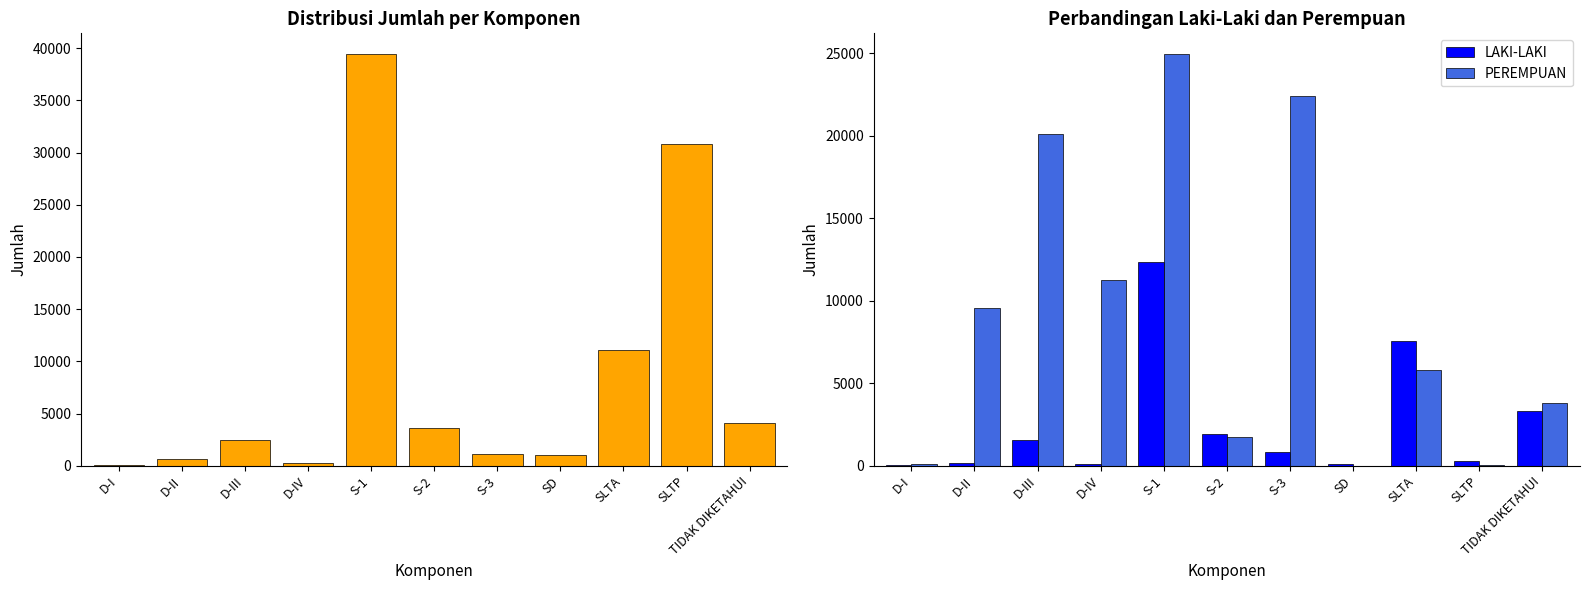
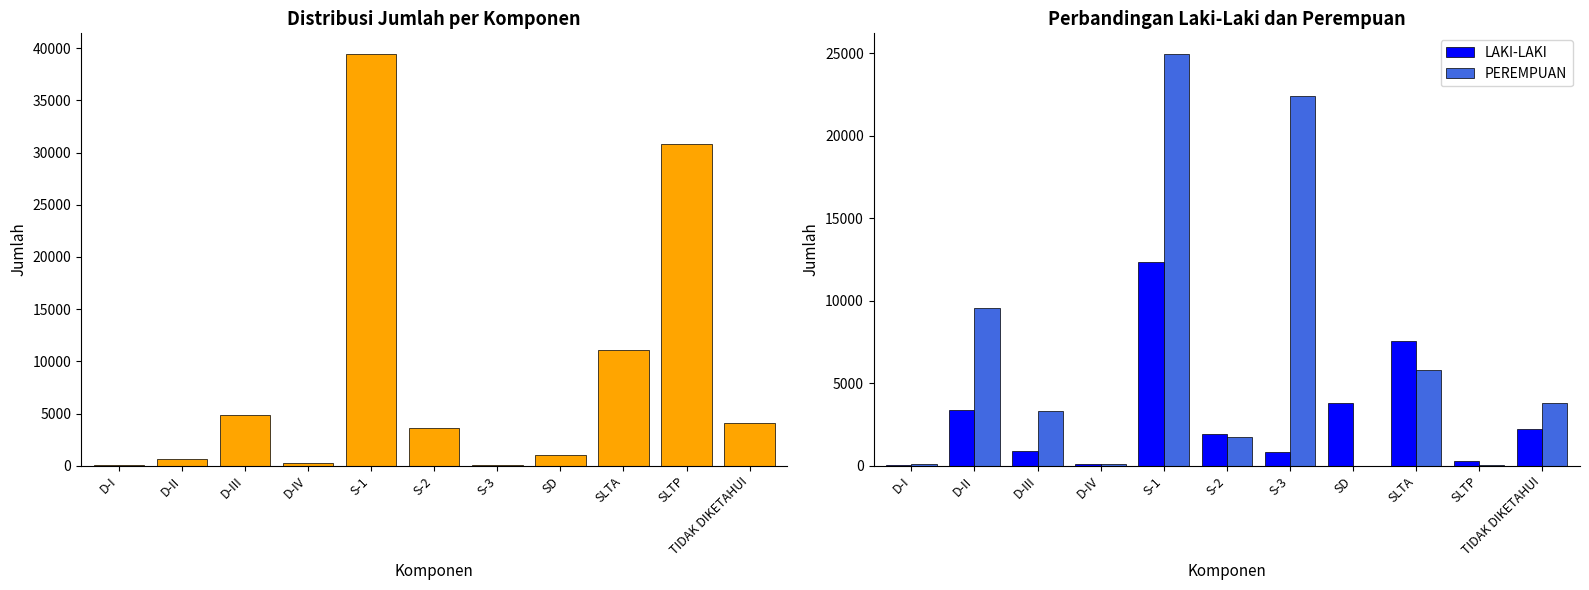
Distribusi Jumlah per Komponen, D-III: 2500 -> 4900
Distribusi Jumlah per Komponen, S-3: 1100 -> 100
Perbandingan Laki-Laki dan Perempuan, LAKI-LAKI, D-II: 100 -> 3400
Perbandingan Laki-Laki dan Perempuan, LAKI-LAKI, D-III: 1600 -> 900
Perbandingan Laki-Laki dan Perempuan, PEREMPUAN, D-III: 20100 -> 3300
Perbandingan Laki-Laki dan Perempuan, PEREMPUAN, D-IV: 11300 -> 100
Perbandingan Laki-Laki dan Perempuan, LAKI-LAKI, SD: 100 -> 3800
Perbandingan Laki-Laki dan Perempuan, LAKI-LAKI, TIDAK DIKETAHUI: 3300 -> 2200
